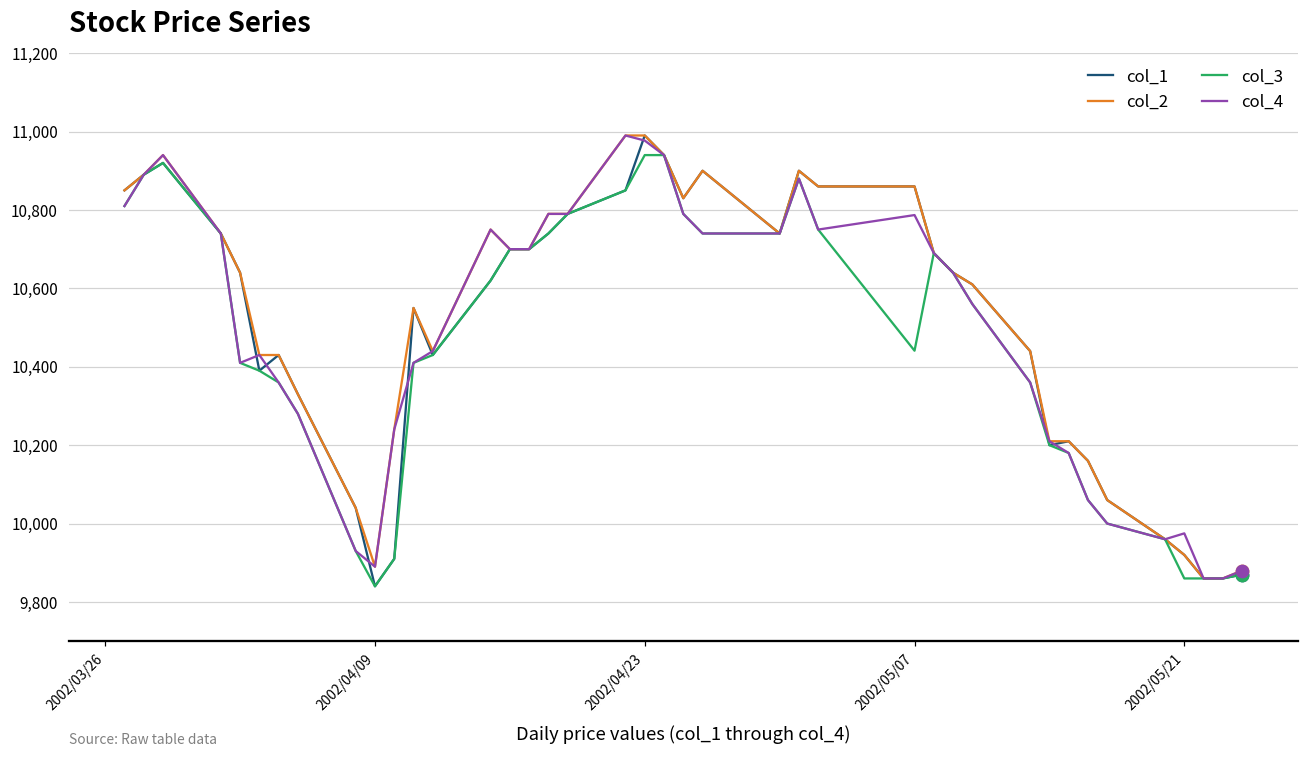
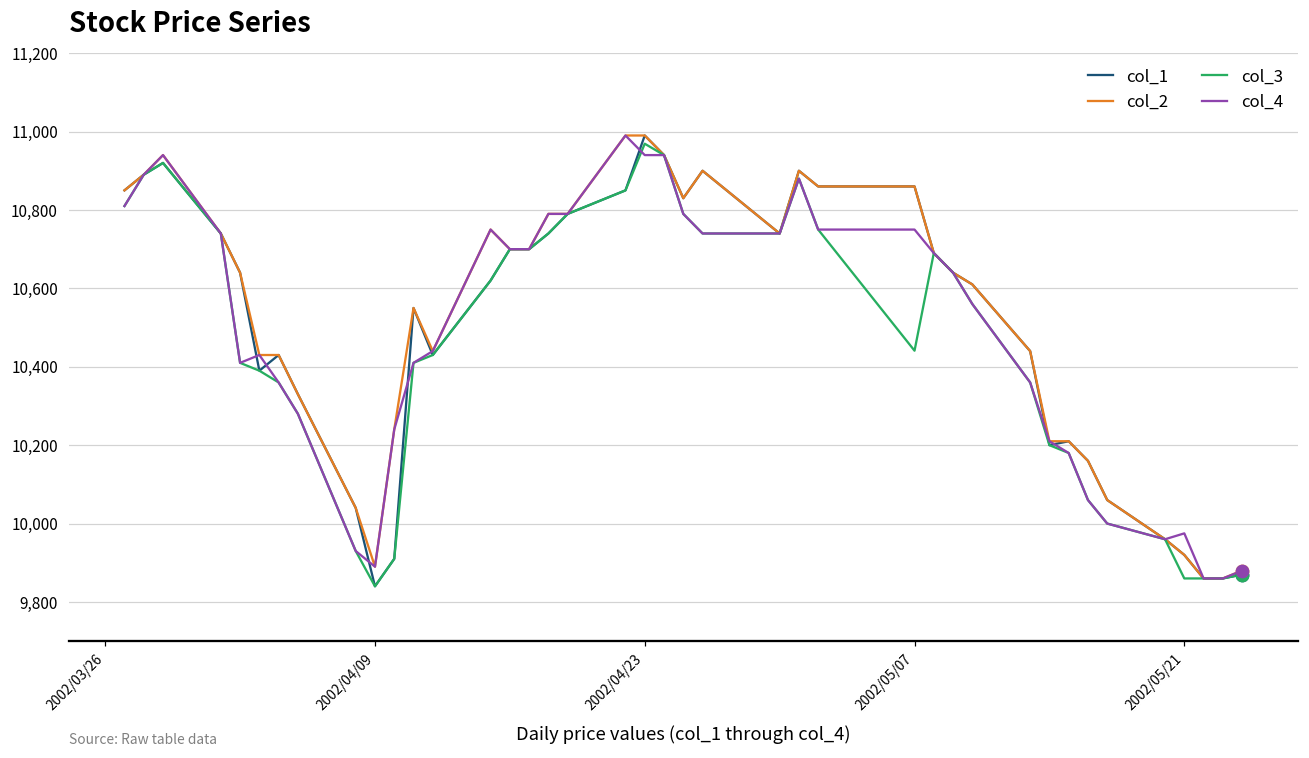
col_3, 2002/04/23: 10,940 -> 10,970
col_4, 2002/04/23: 10,980 -> 10,940
col_4, 2002/05/07: 10,790 -> 10,750
